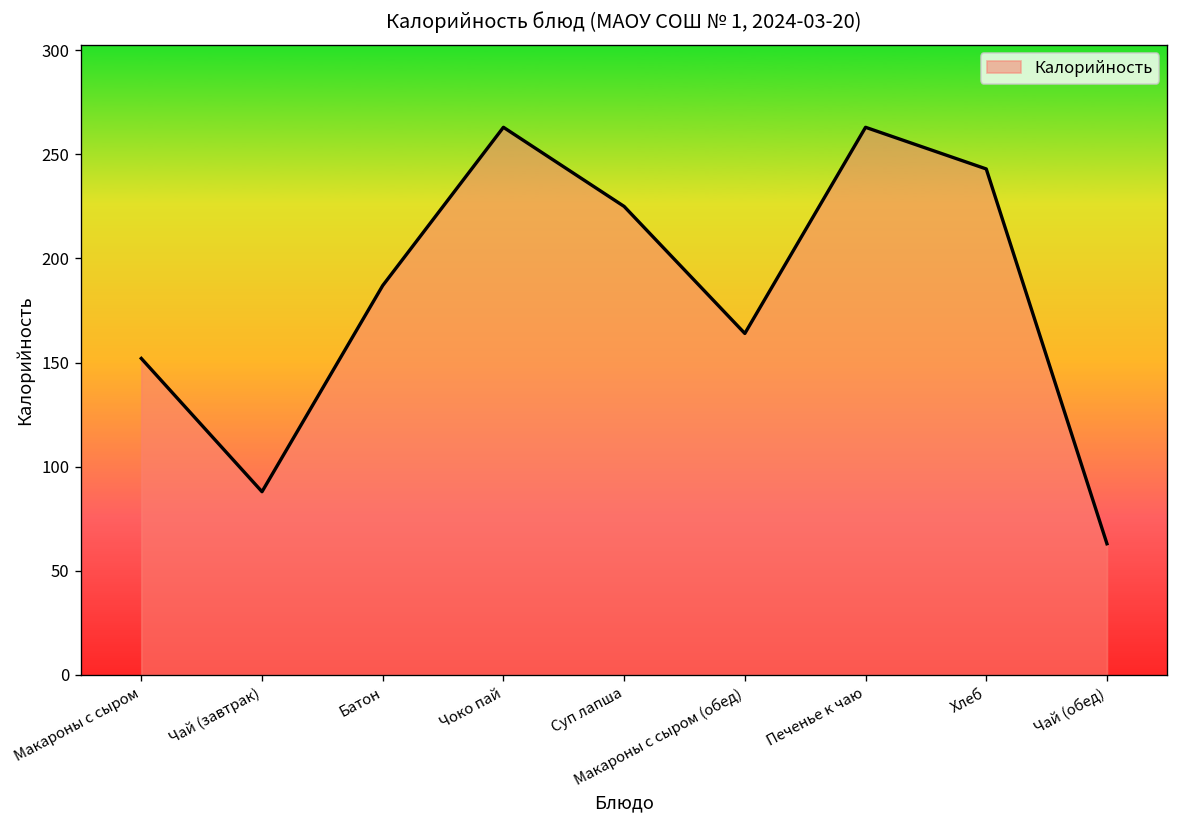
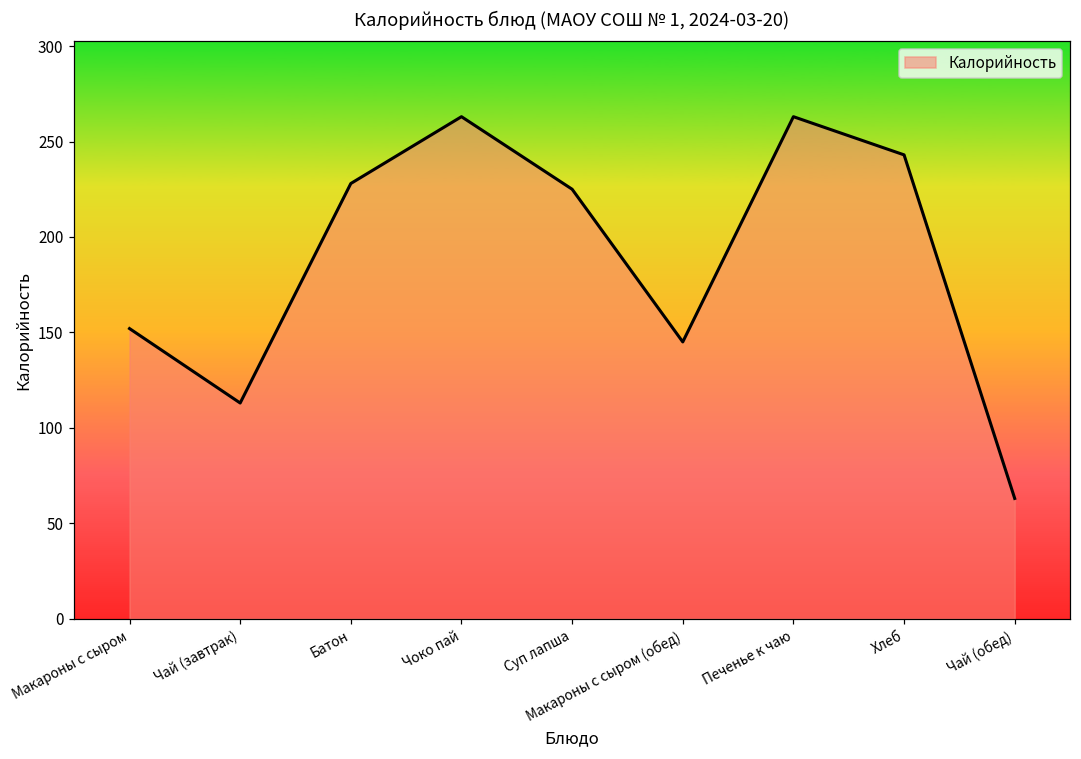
Чай (завтрак): 88 -> 113
Батон: 187 -> 228
Макароны с сыром (обед): 164 -> 145
